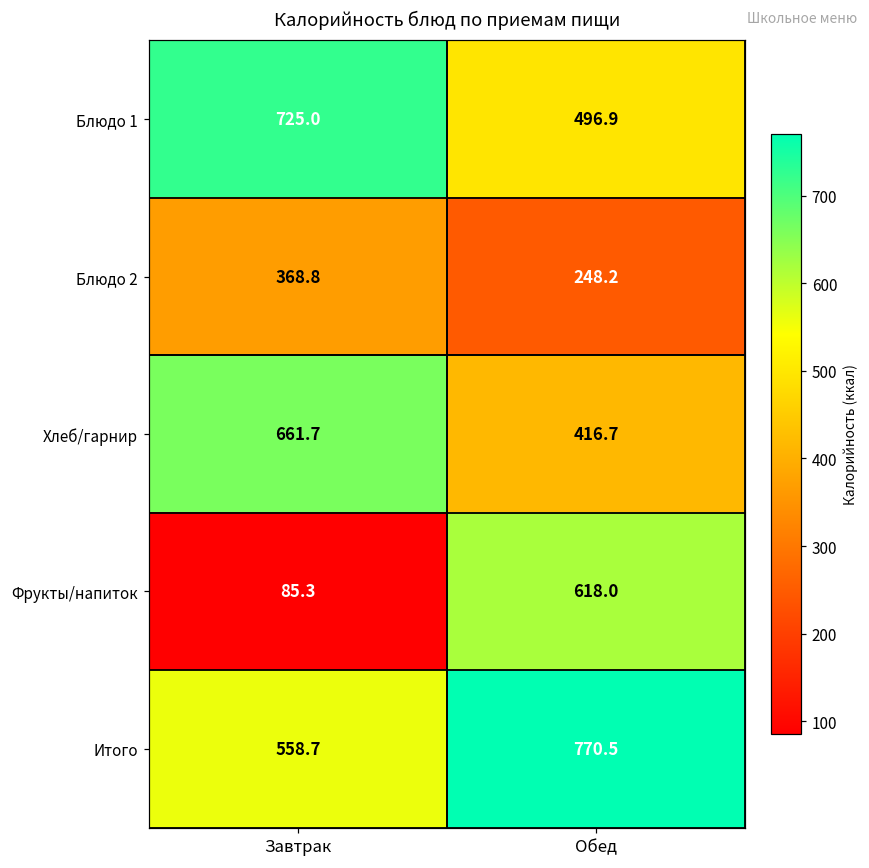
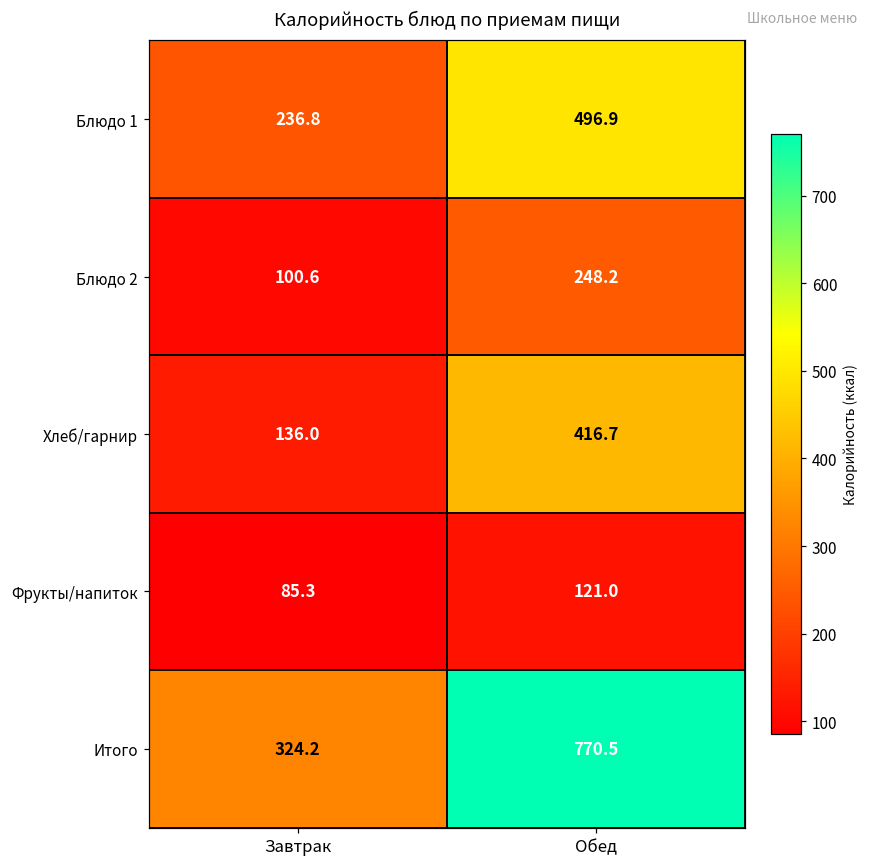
Блюдо 1, Завтрак: 725.0 -> 236.8
Блюдо 2, Завтрак: 368.8 -> 100.6
Хлеб/гарнир, Завтрак: 661.7 -> 136.0
Фрукты/напиток, Обед: 618.0 -> 121.0
Итого, Завтрак: 558.7 -> 324.2
